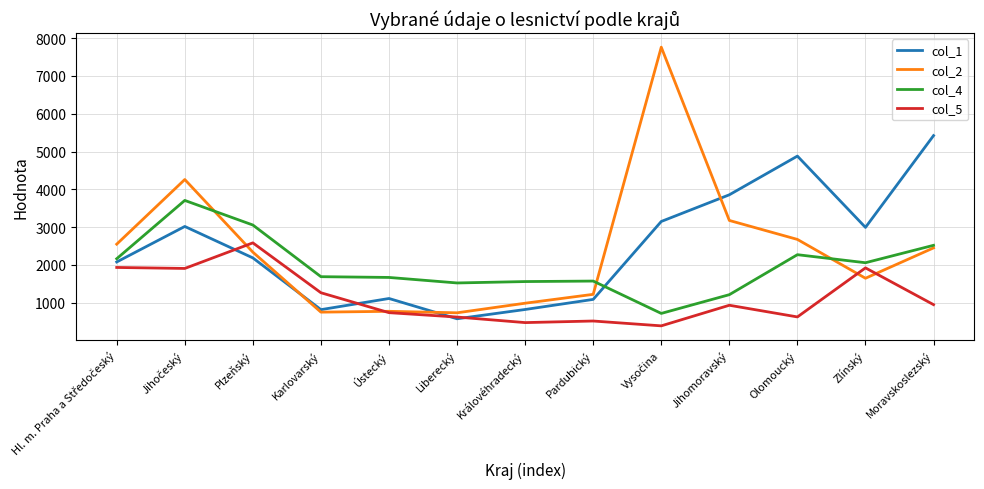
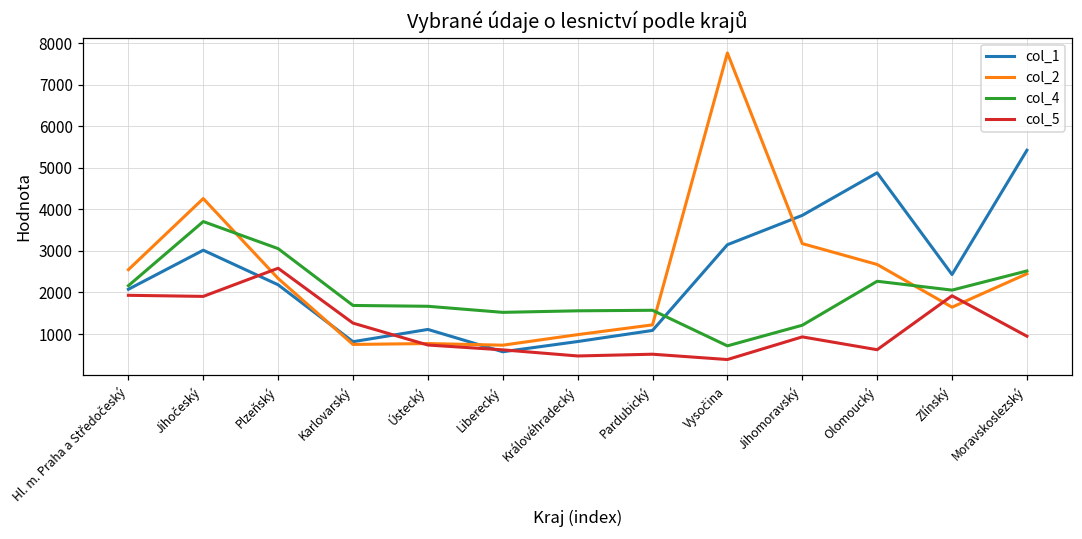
col_1, Zlínský: 3000 -> 2400
